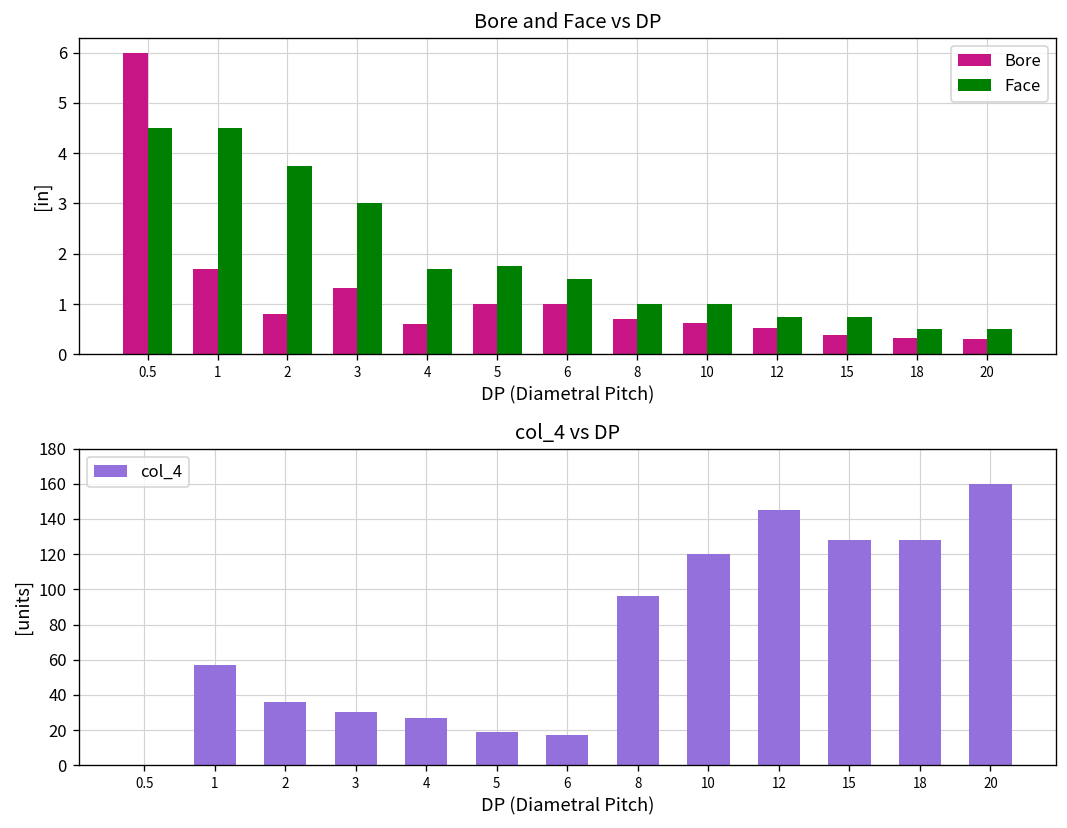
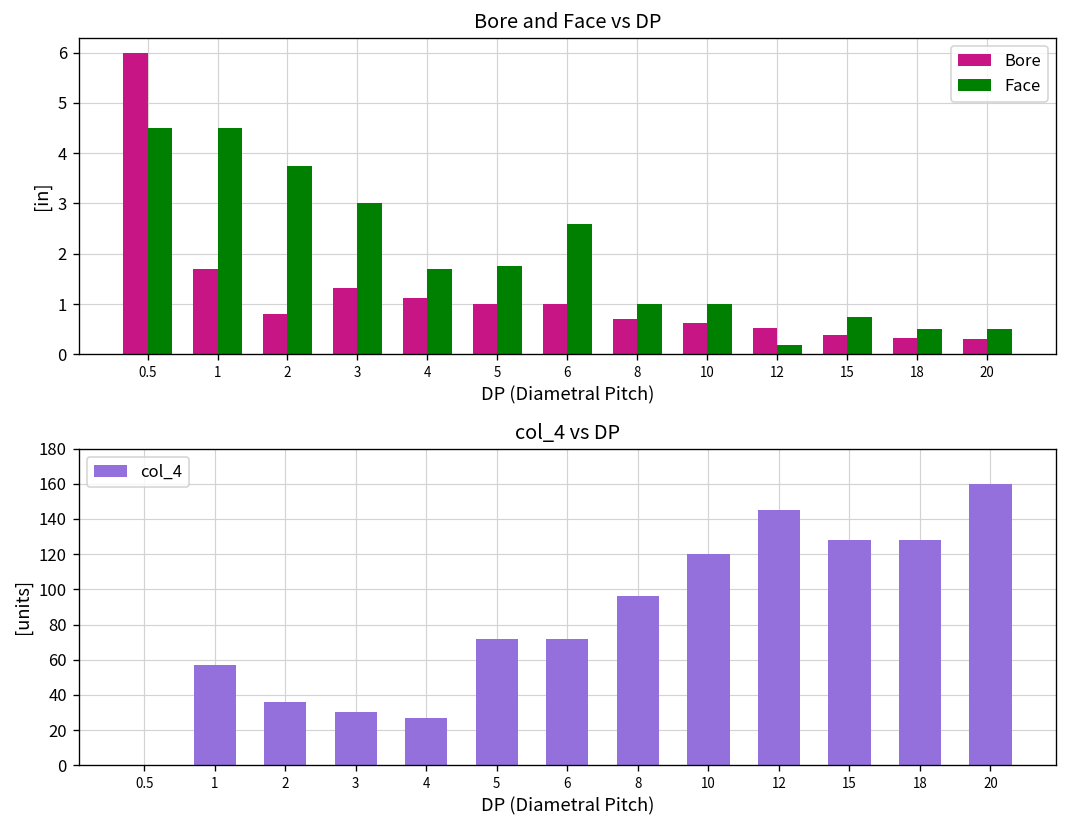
Bore and Face vs DP, Bore, 4: 0.6 -> 1.1
Bore and Face vs DP, Face, 6: 1.5 -> 2.6
Bore and Face vs DP, Face, 12: 0.8 -> 0.2
col_4 vs DP, 5: 19 -> 72
col_4 vs DP, 6: 17 -> 72
